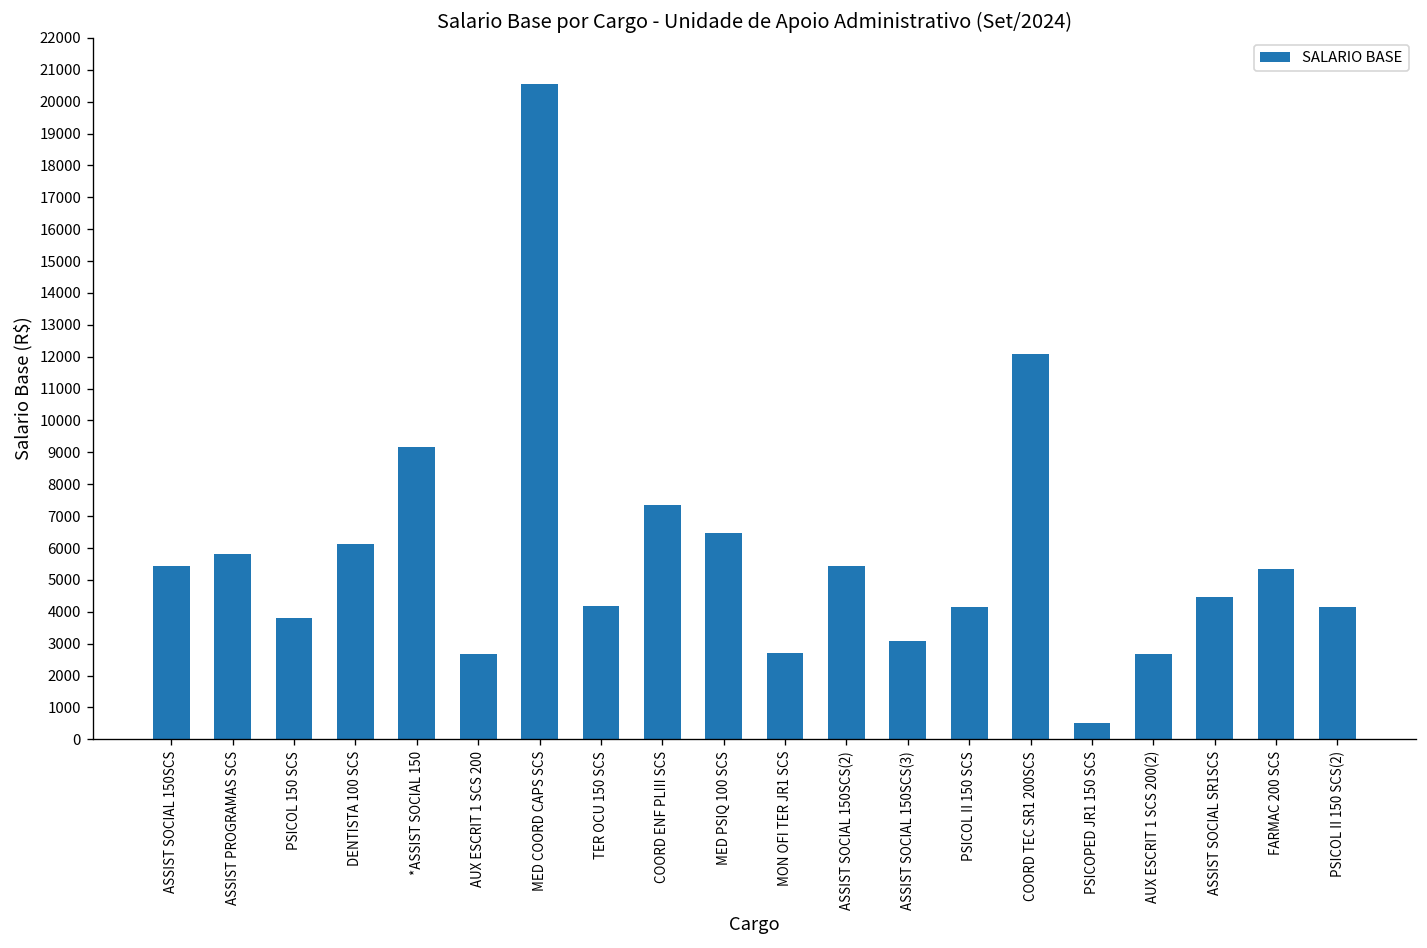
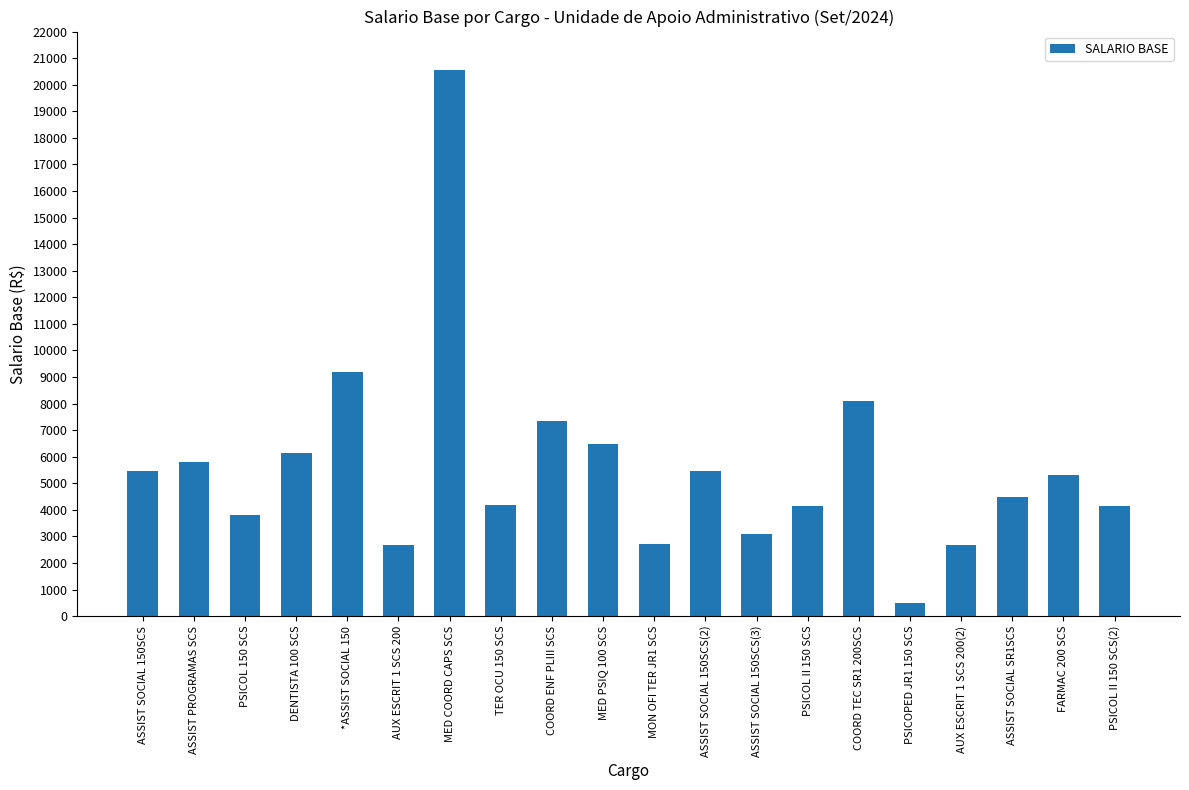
COORD TEC SR1 200SCS: 12100 -> 8100
